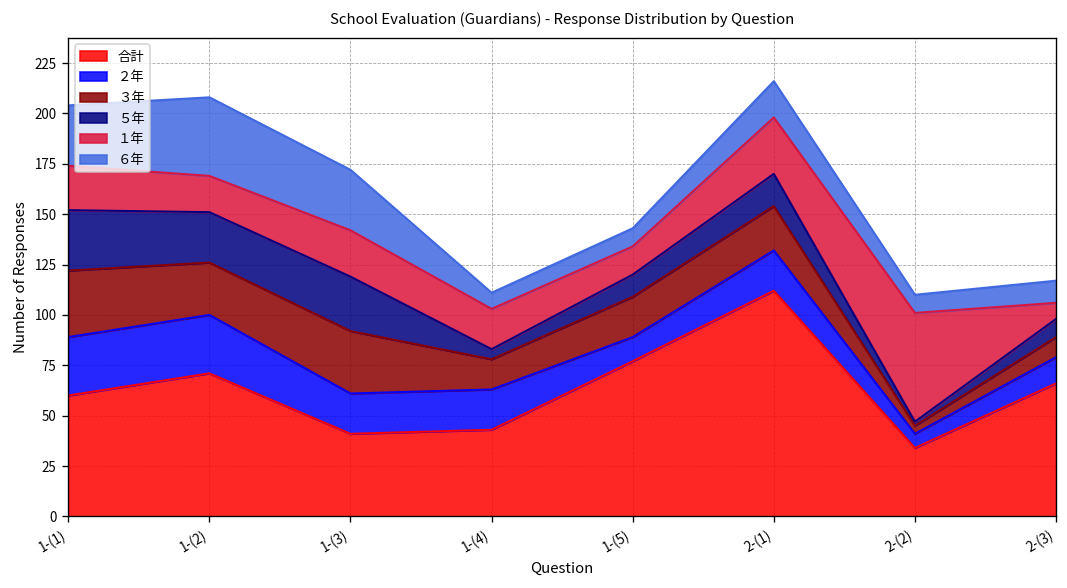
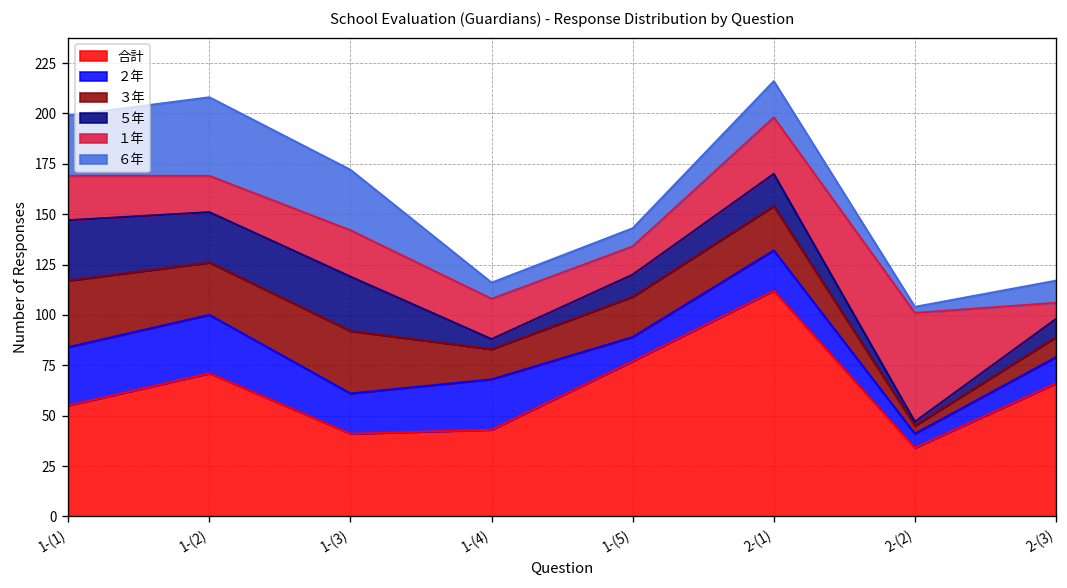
合計, 1-(1): 60 -> 55
２年, 1-(4): 20 -> 25
６年, 2-(2): 9 -> 3
